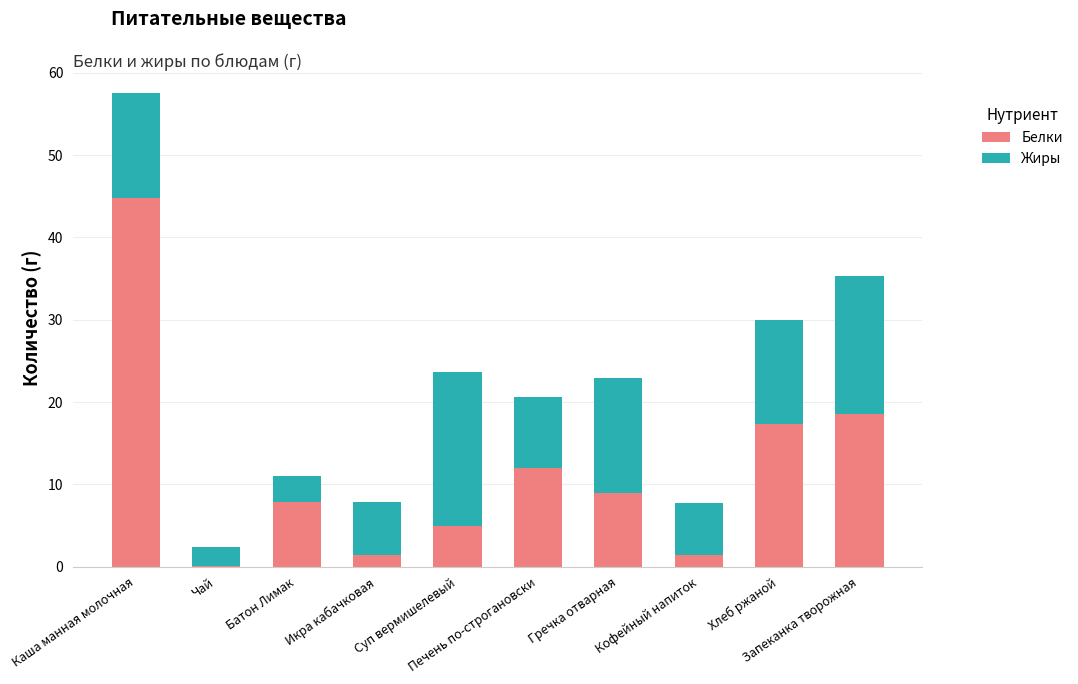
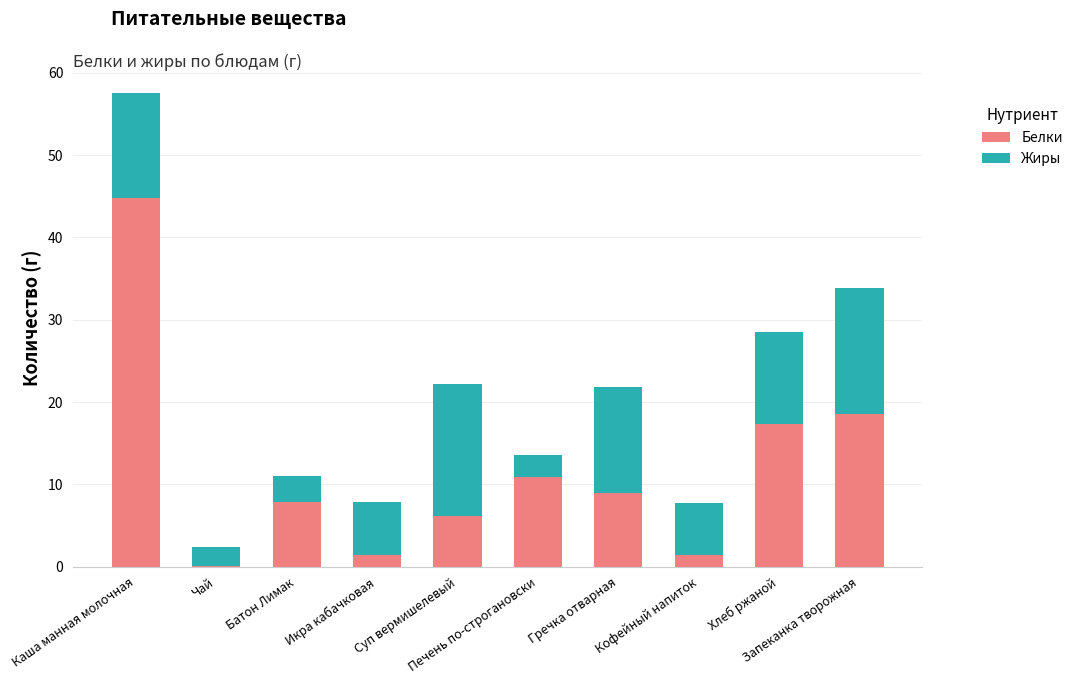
Белки, Суп вермишелевый: 5 -> 6
Жиры, Суп вермишелевый: 19 -> 16
Белки, Печень по-строгановски: 12 -> 11
Жиры, Печень по-строгановски: 9 -> 3
Жиры, Гречка отварная: 14 -> 13
Жиры, Хлеб ржаной: 13 -> 11
Жиры, Запеканка творожная: 17 -> 15
